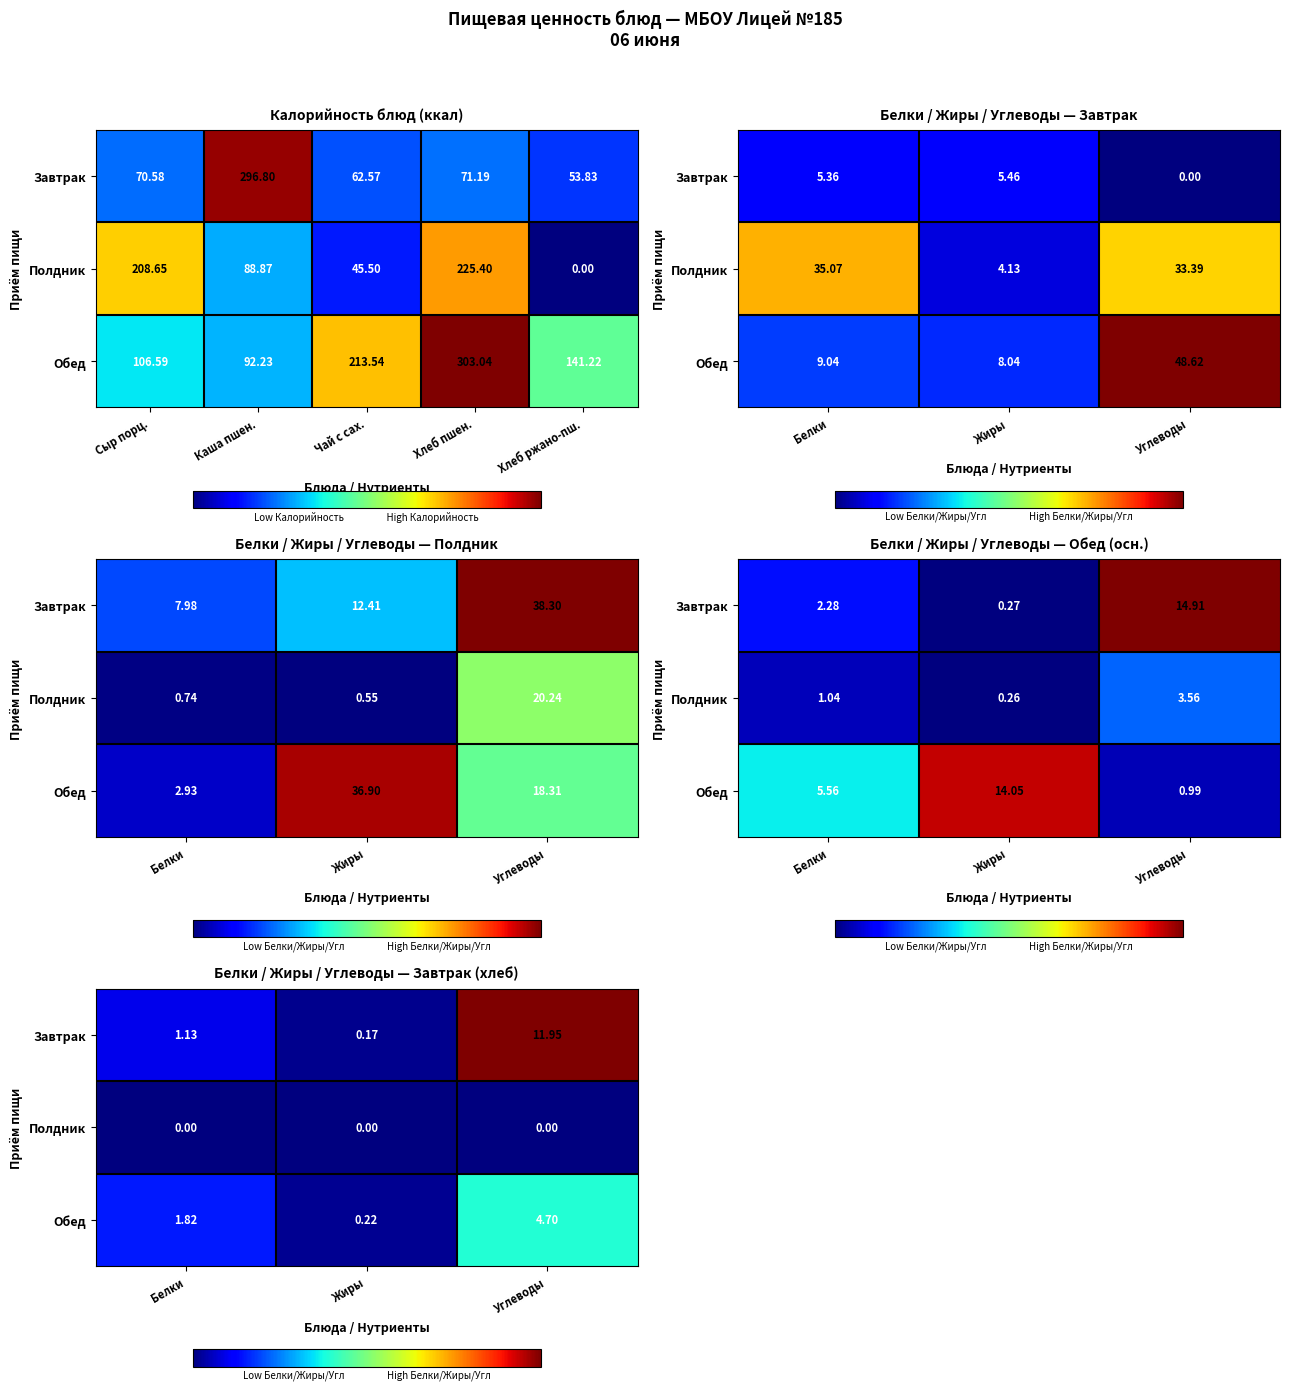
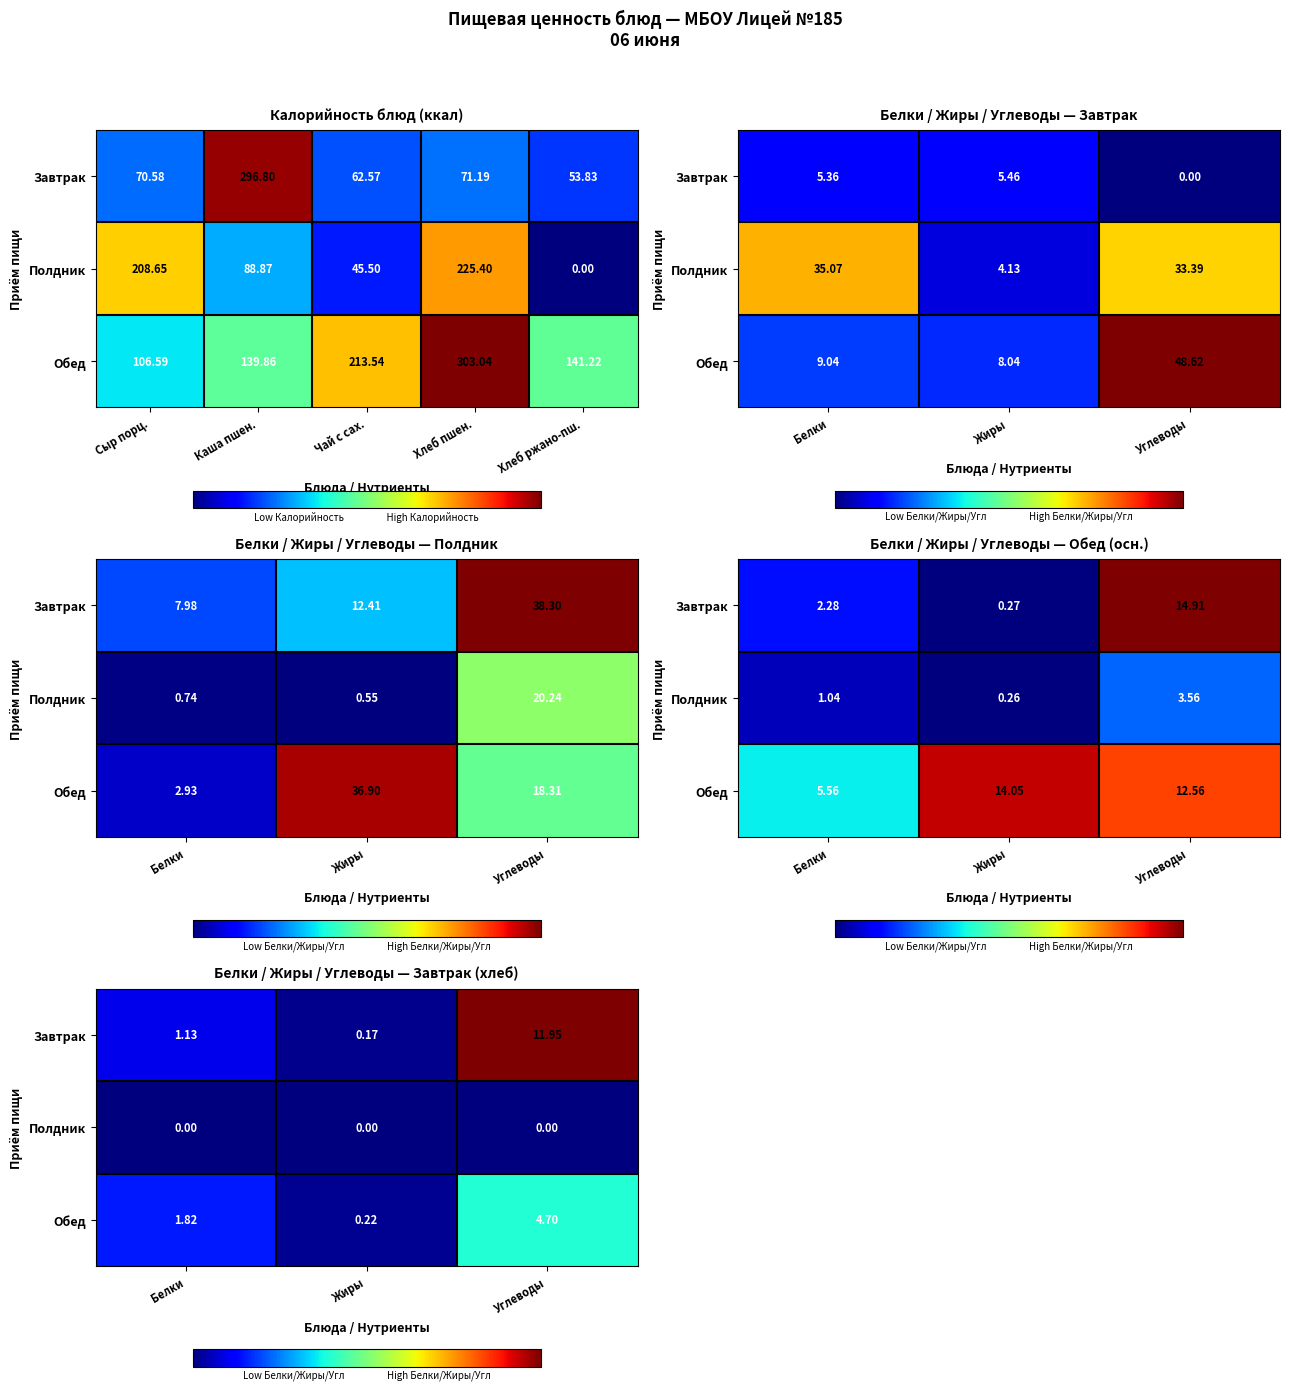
Калорийность блюд (ккал), Обед, Каша пшен.: 92.23 -> 139.86
Белки / Жиры / Углеводы — Обед (осн.), Обед, Углеводы: 0.99 -> 12.56
